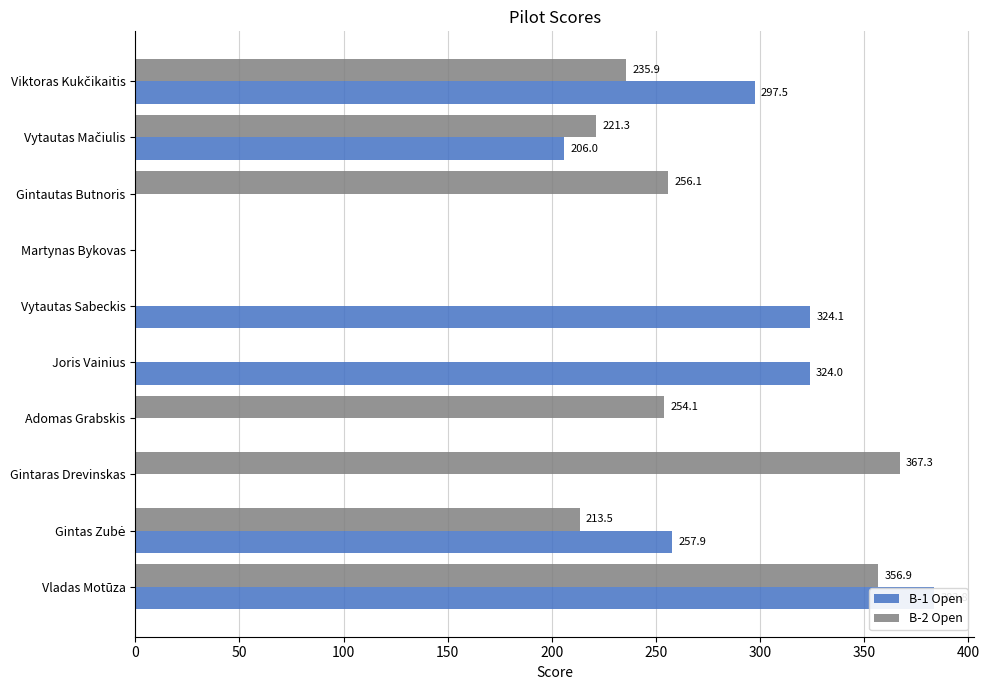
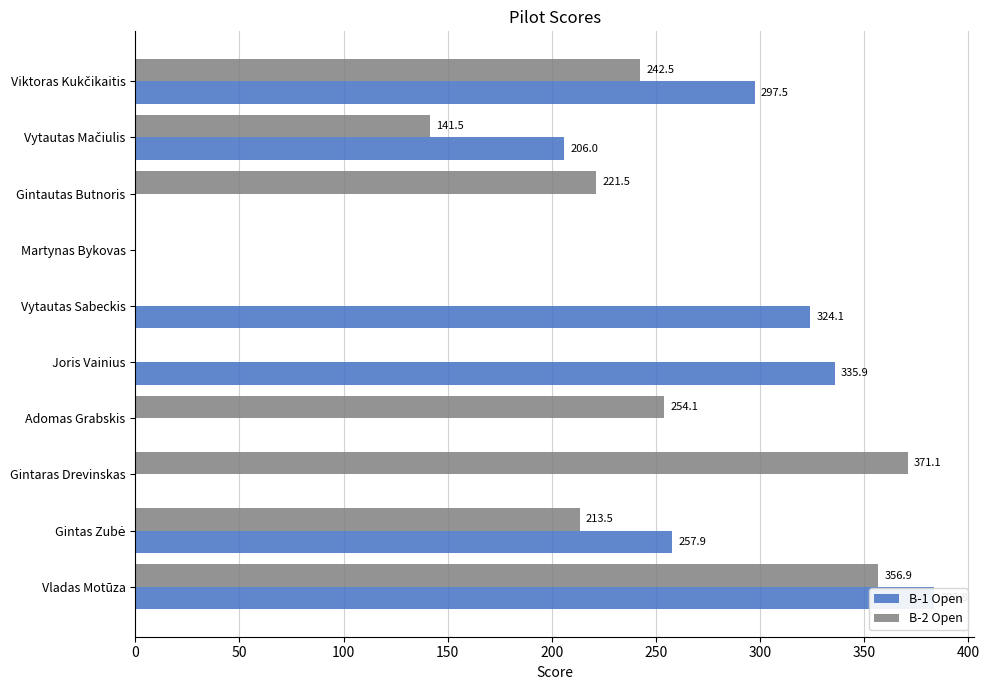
B-2 Open, Viktoras Kukčikaitis: 235.9 -> 242.5
B-2 Open, Vytautas Mačiulis: 221.3 -> 141.5
B-2 Open, Gintautas Butnoris: 256.1 -> 221.5
B-1 Open, Joris Vainius: 324.0 -> 335.9
B-2 Open, Gintaras Drevinskas: 367.3 -> 371.1
